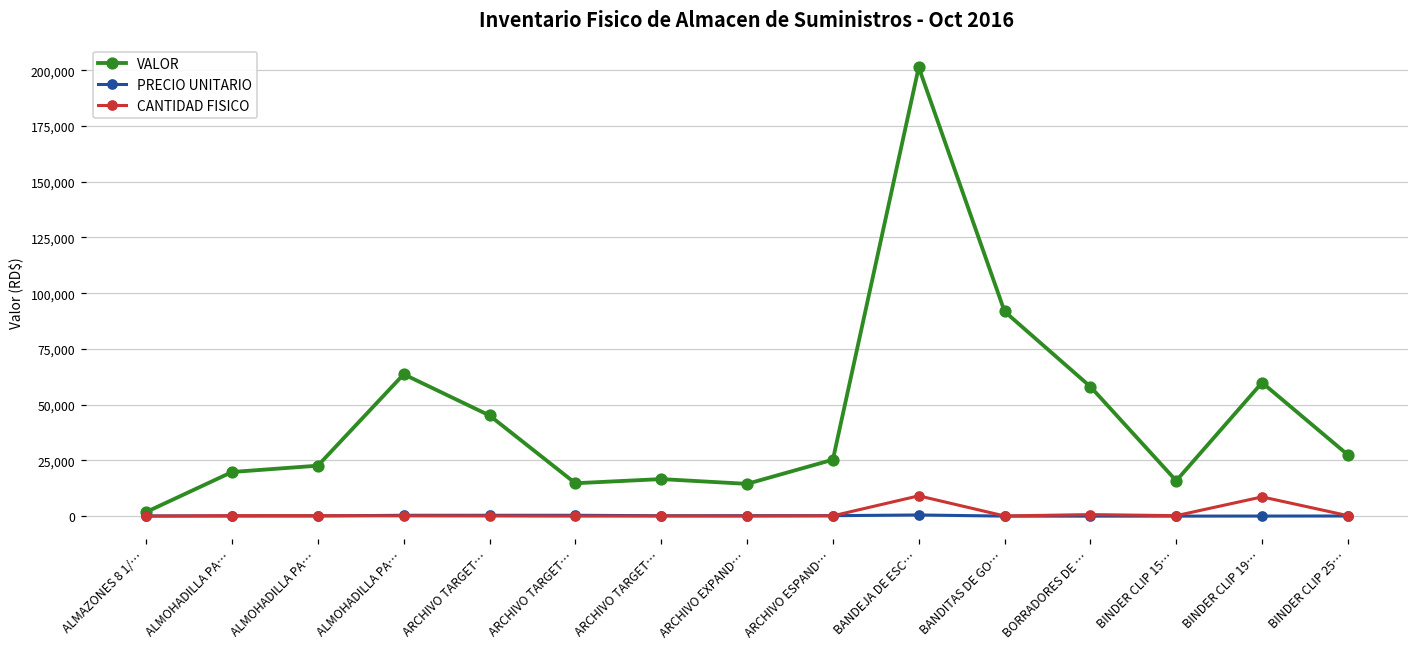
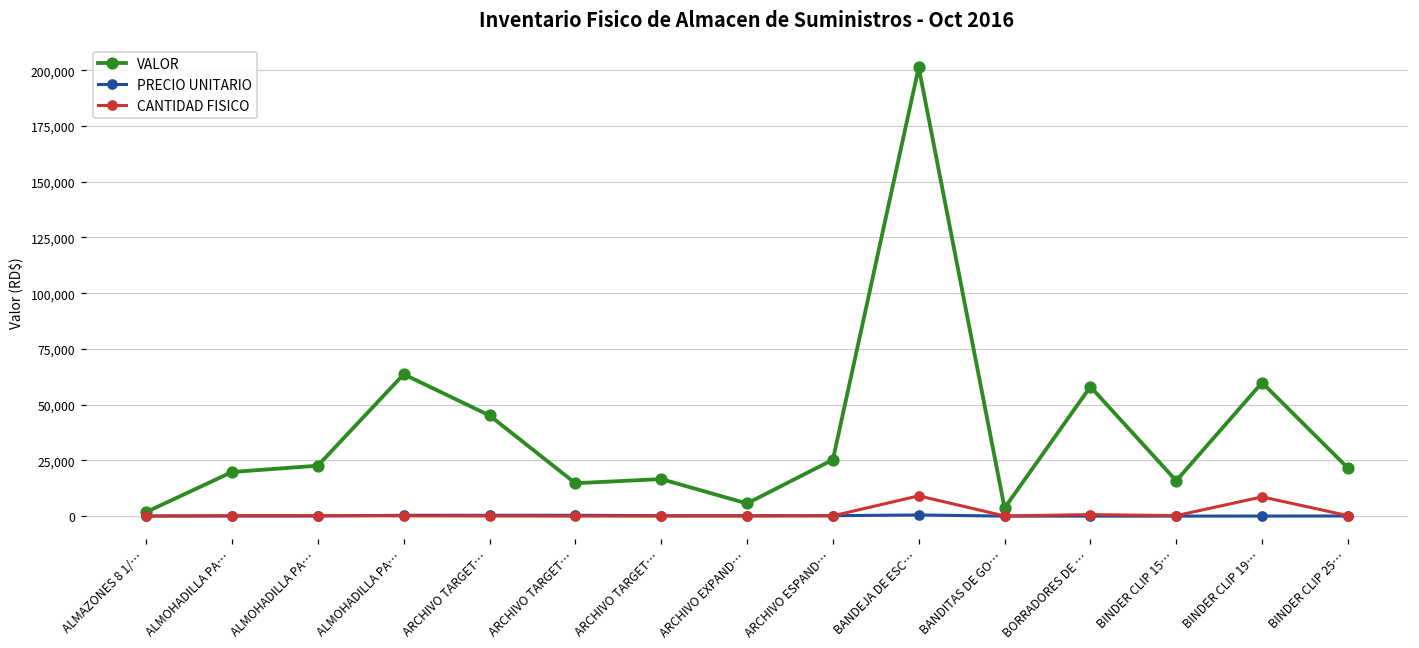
VALOR, ARCHIVO EXPAND…: 14,000 -> 6,000
VALOR, BANDITAS DE GO…: 92,000 -> 4,000
VALOR, BINDER CLIP 25…: 27,000 -> 22,000
